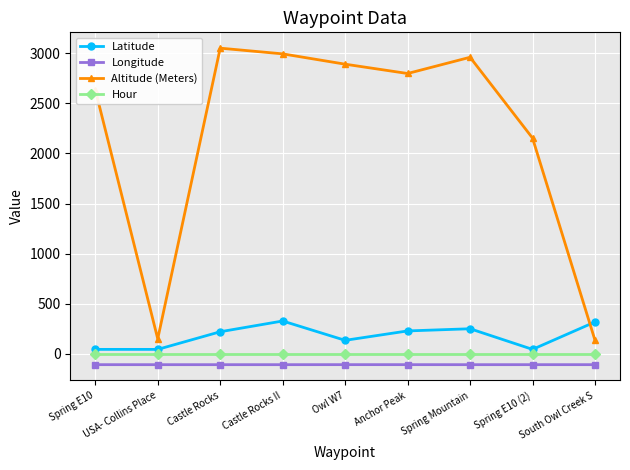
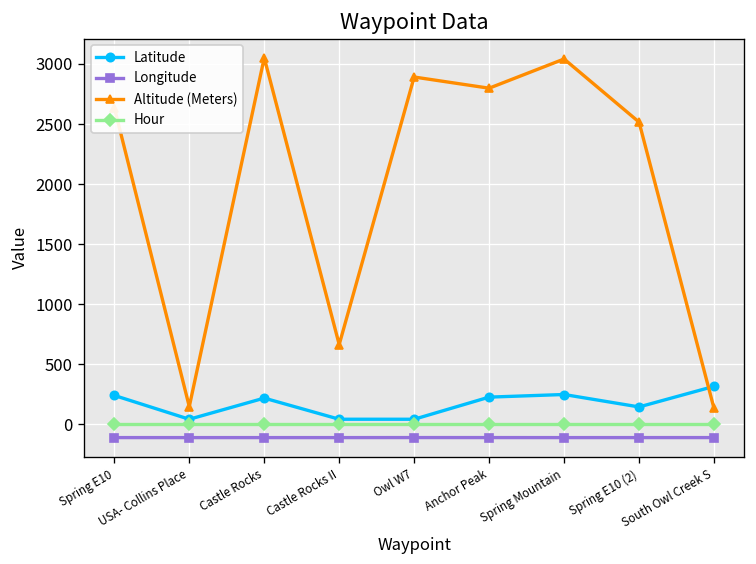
Latitude, Spring E10: 40 -> 240
Latitude, Castle Rocks II: 330 -> 40
Altitude (Meters), Castle Rocks II: 2990 -> 670
Latitude, Owl W7: 130 -> 40
Altitude (Meters), Spring Mountain: 2960 -> 3040
Latitude, Spring E10 (2): 40 -> 150
Altitude (Meters), Spring E10 (2): 2150 -> 2520
